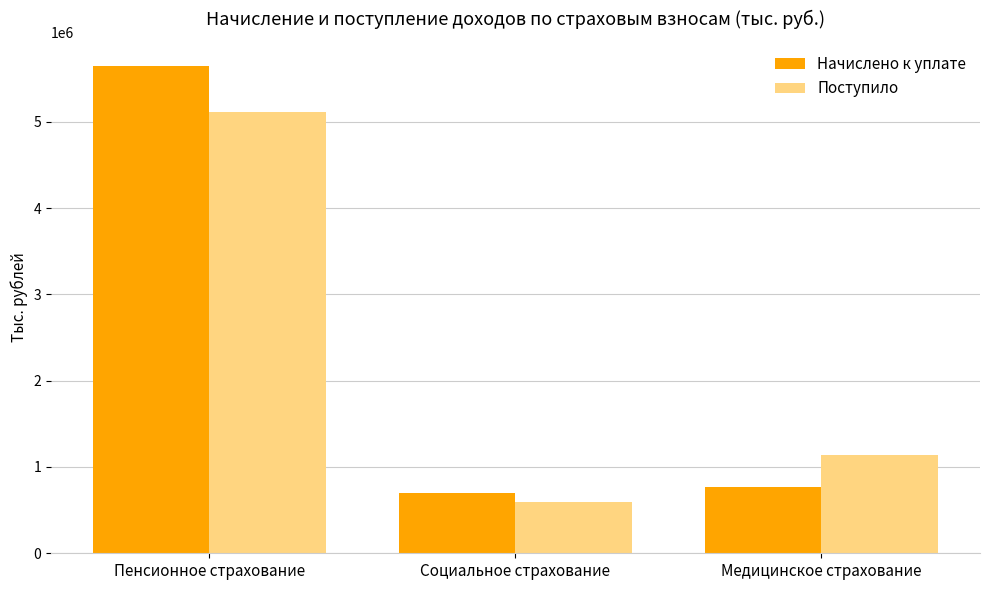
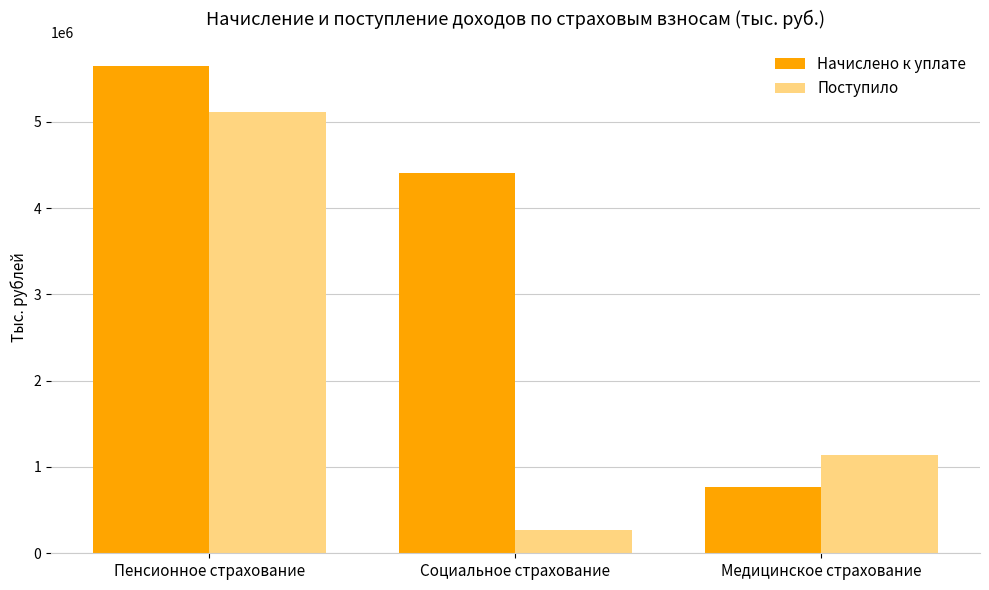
Начислено к уплате, Социальное страхование: 700000 -> 4400000
Поступило, Социальное страхование: 600000 -> 300000
